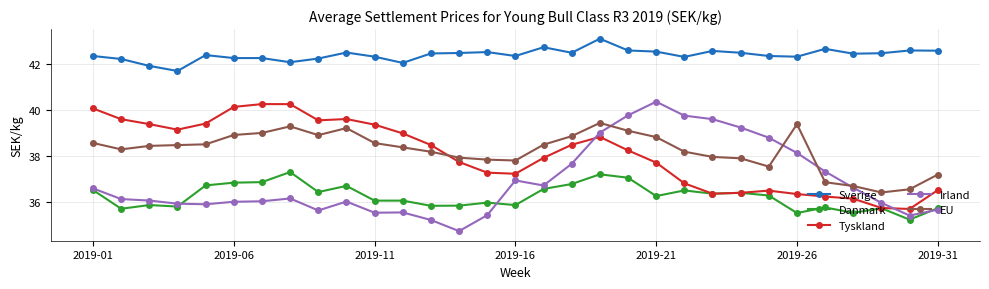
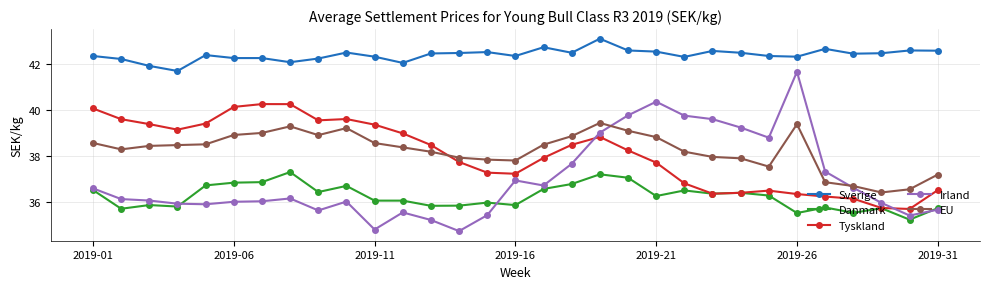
Irland, 2019-11: 35.6 -> 34.8
Irland, 2019-26: 38.1 -> 41.7
